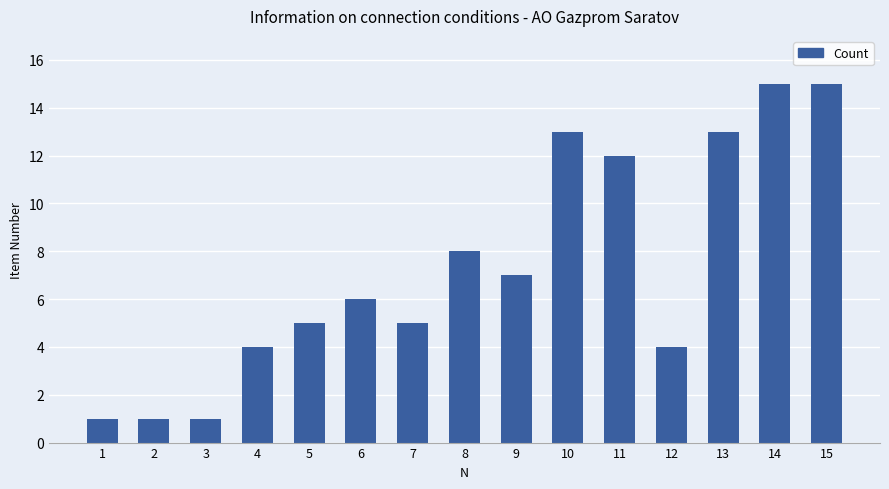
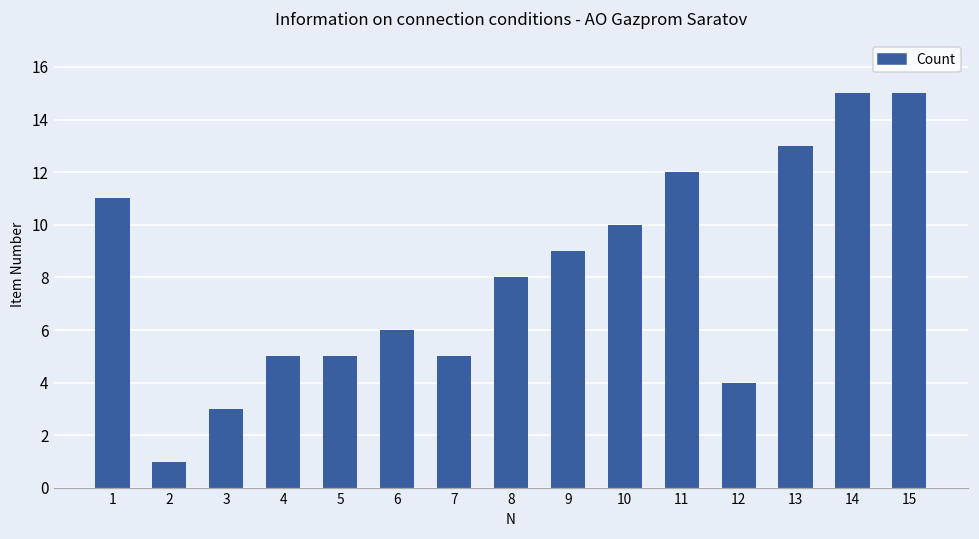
1: 1 -> 11
3: 1 -> 3
4: 4 -> 5
9: 7 -> 9
10: 13 -> 10
